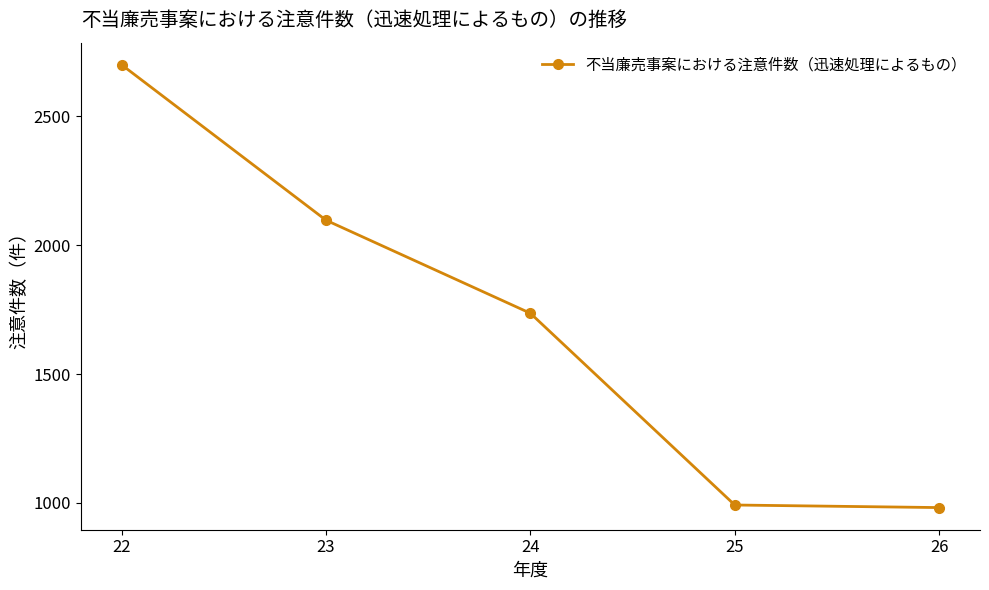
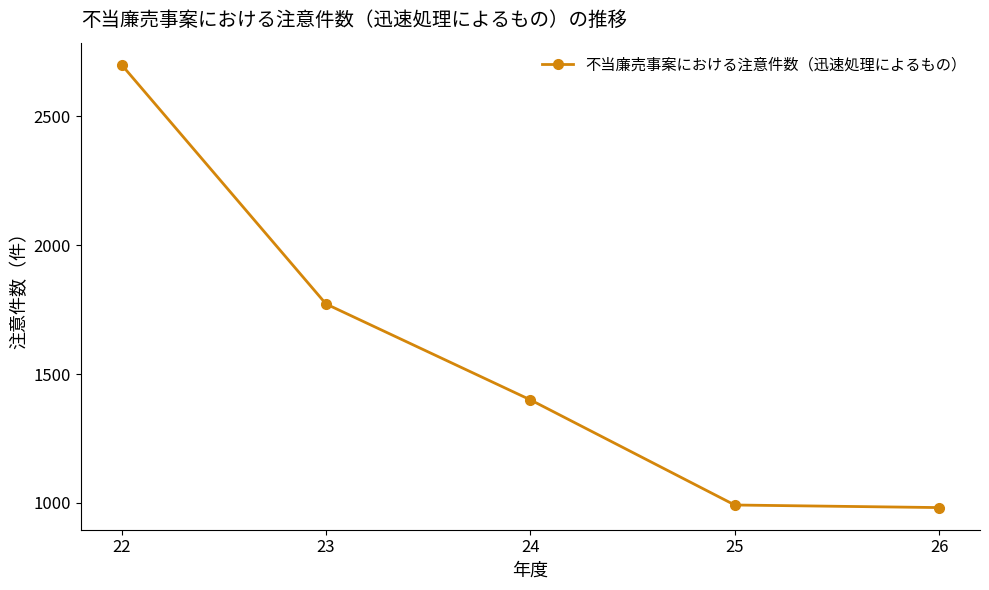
23: 2100 -> 1770
24: 1740 -> 1400
